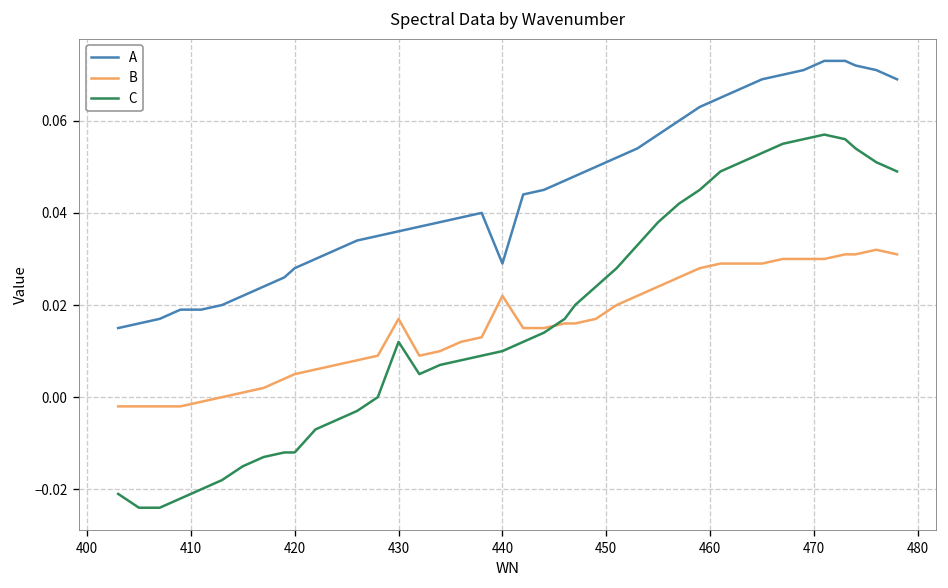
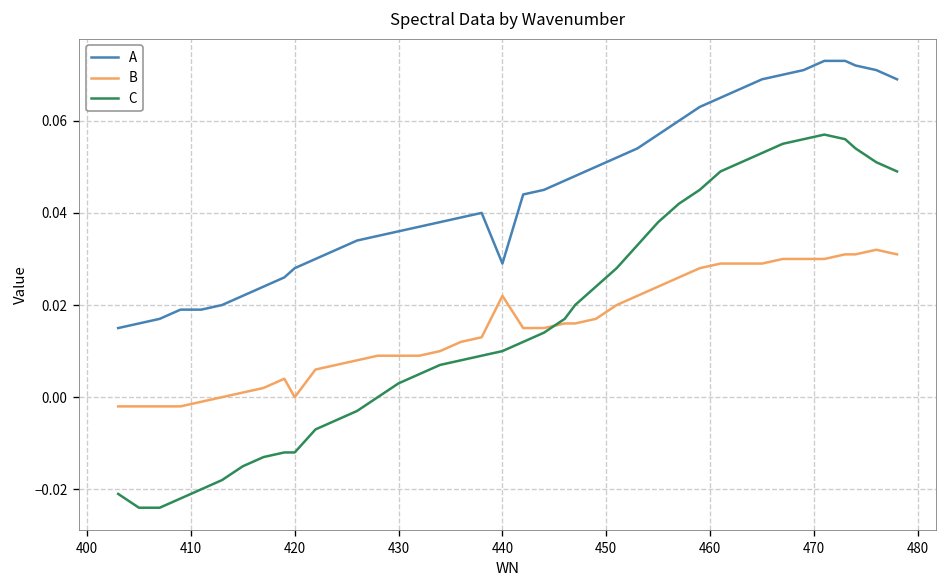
B, 420: 0.005 -> 0.000
B, 430: 0.017 -> 0.009
C, 430: 0.012 -> 0.003
